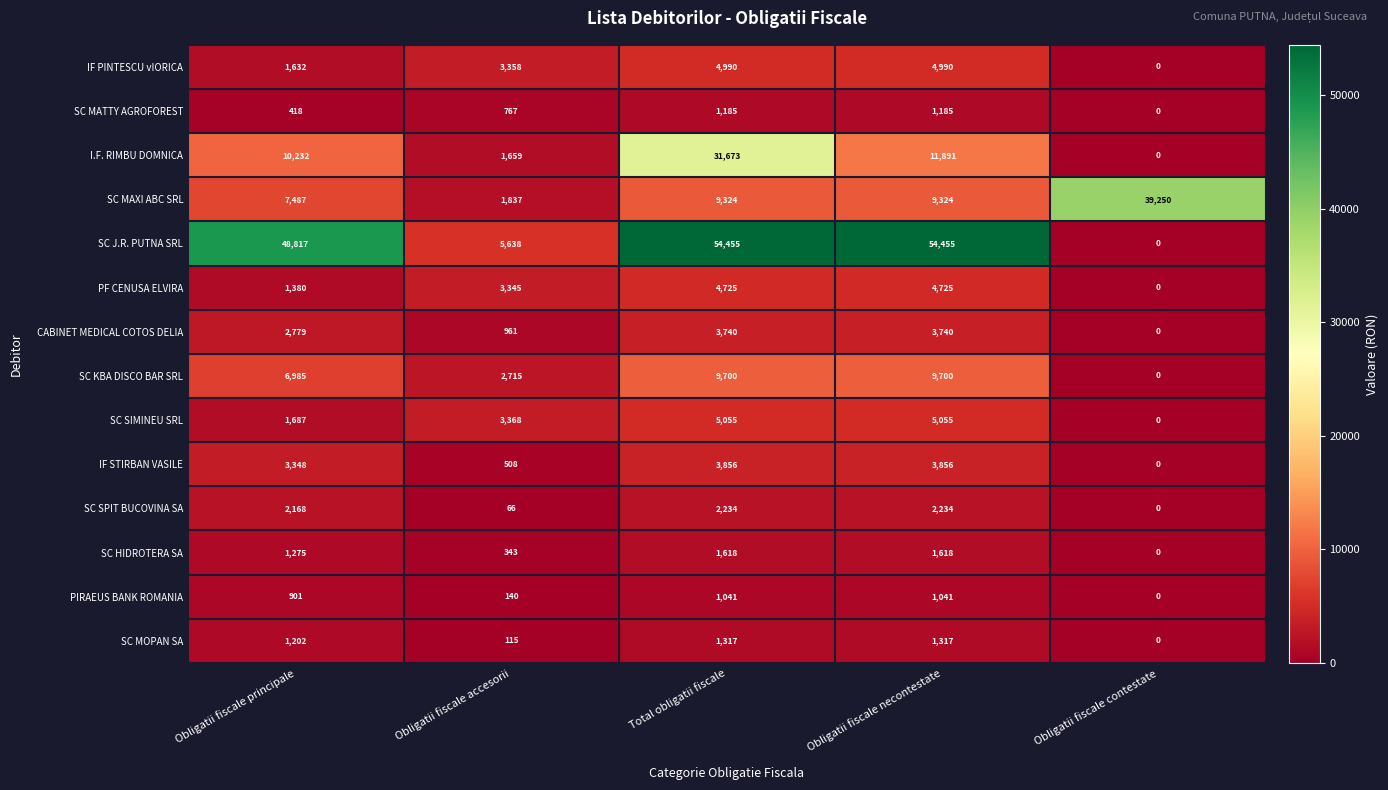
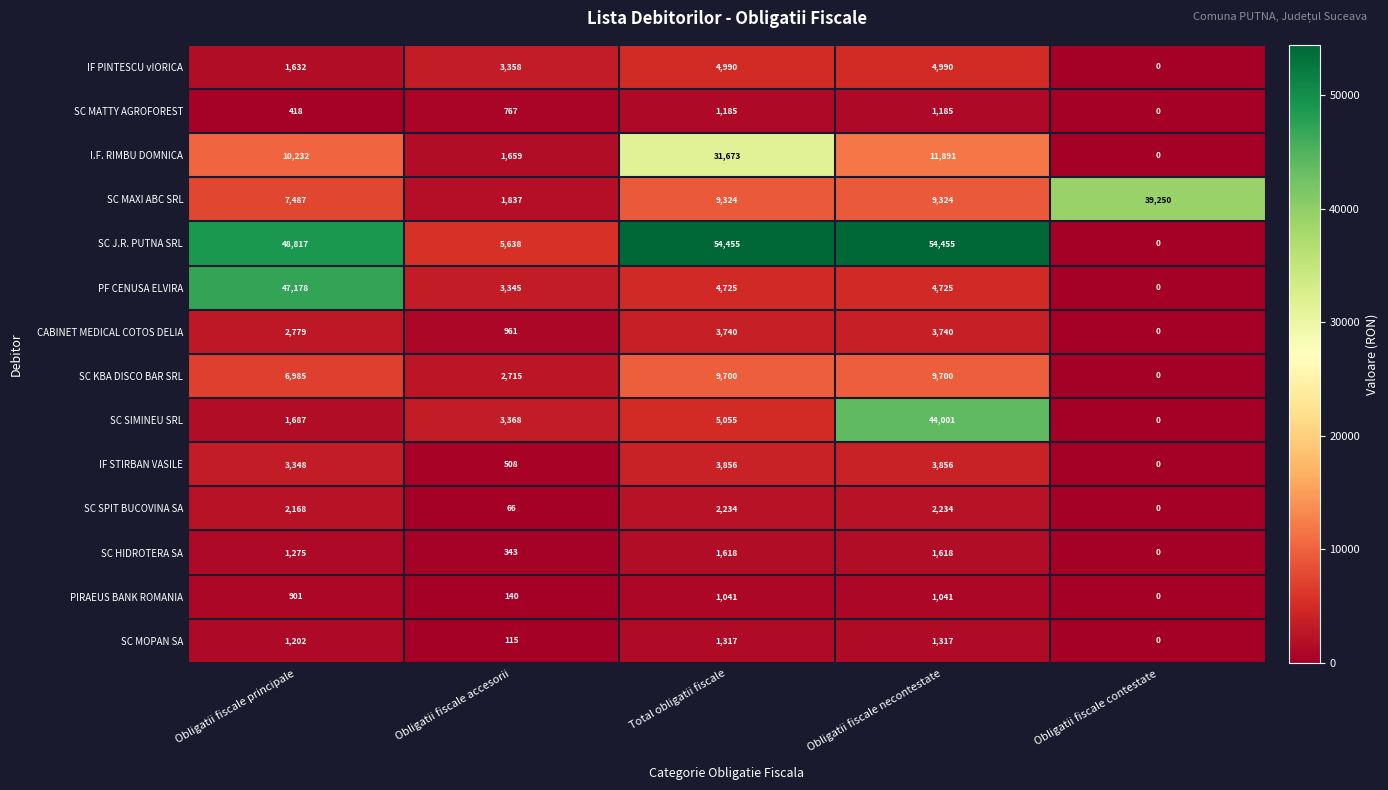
PF CENUSA ELVIRA, Obligatii fiscale principale: 1,380 -> 47,178
SC SIMINEU SRL, Obligatii fiscale necontestate: 5,055 -> 44,001
